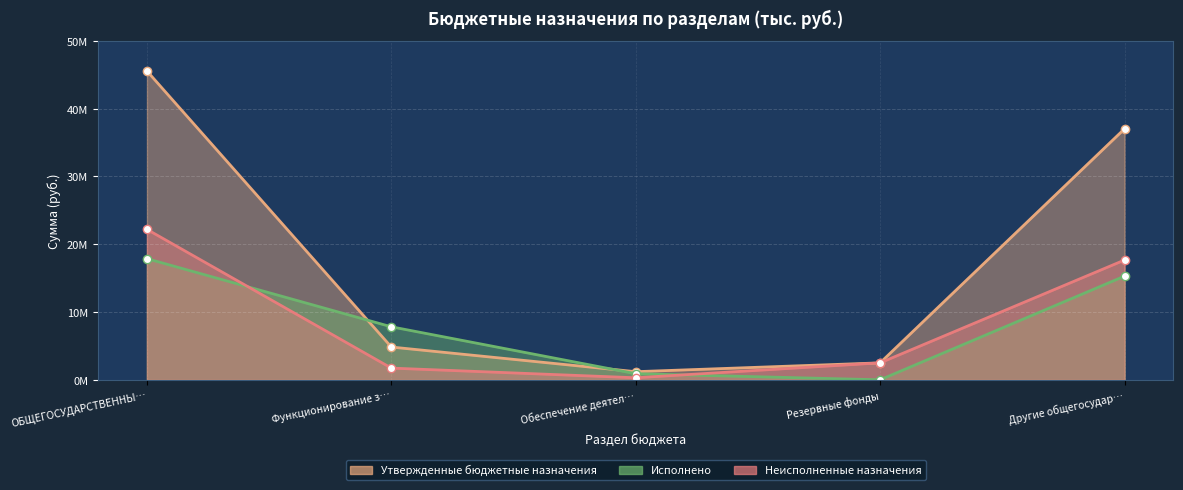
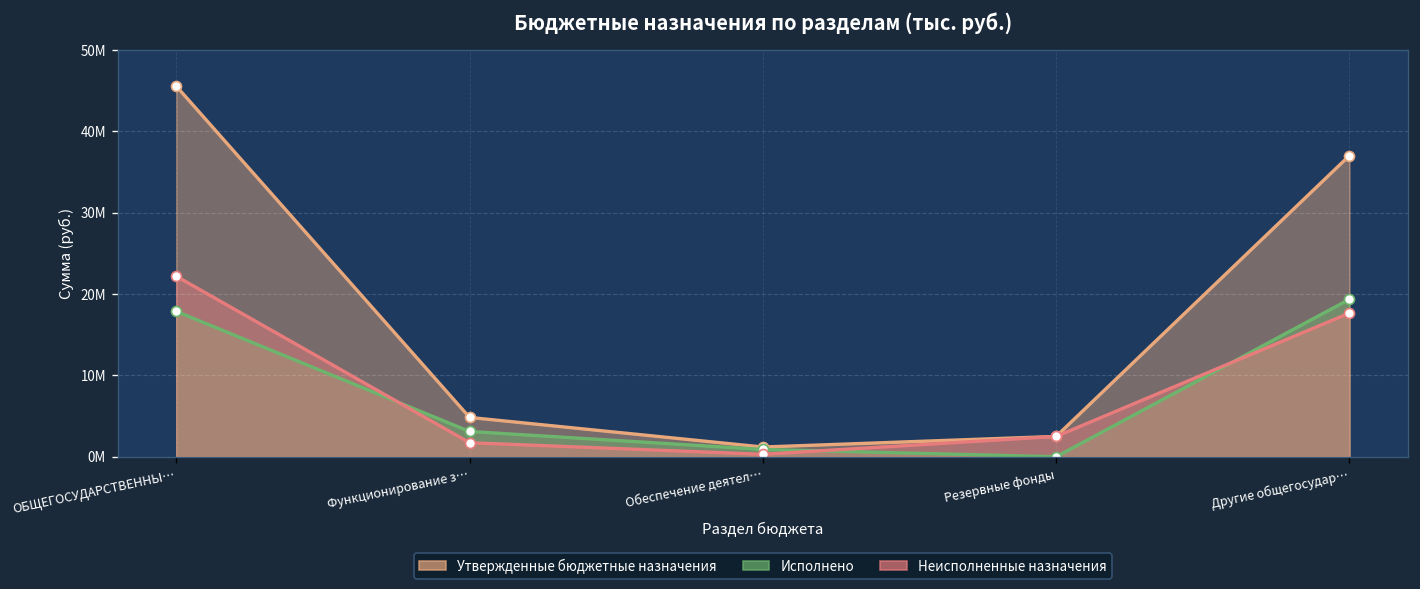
Исполнено, Функционирование з…: 8000000 -> 3000000
Исполнено, Другие общегосудар…: 15000000 -> 19000000
